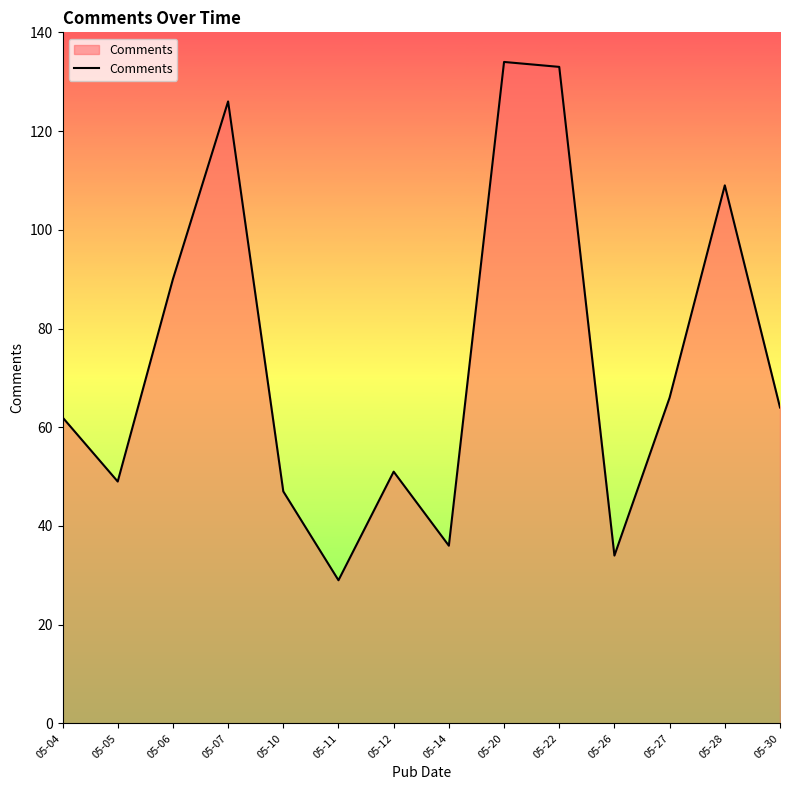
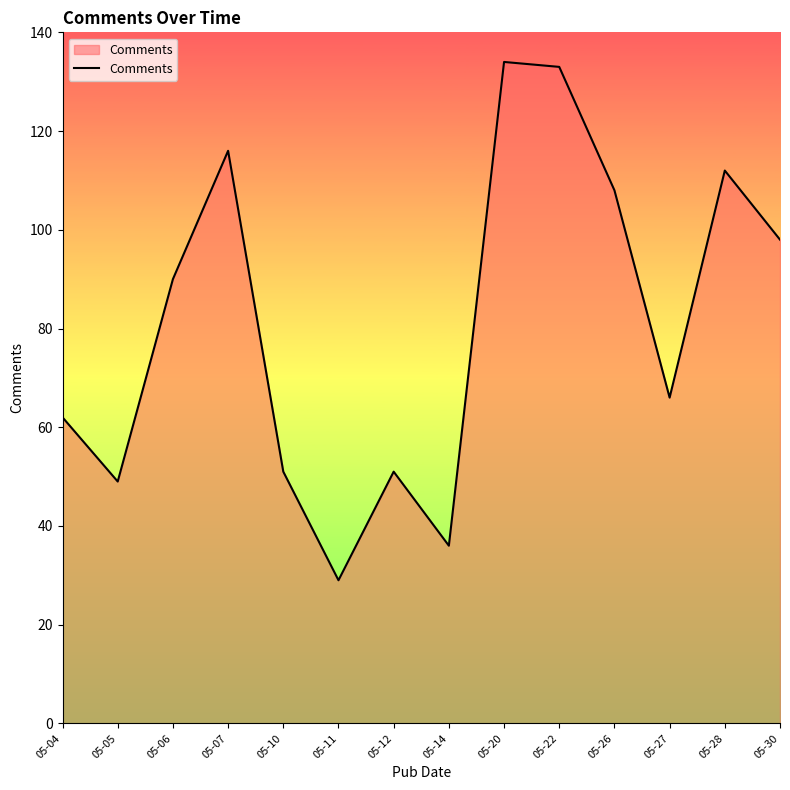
05-07: 126 -> 116
05-10: 47 -> 51
05-26: 34 -> 108
05-28: 109 -> 112
05-30: 64 -> 98
